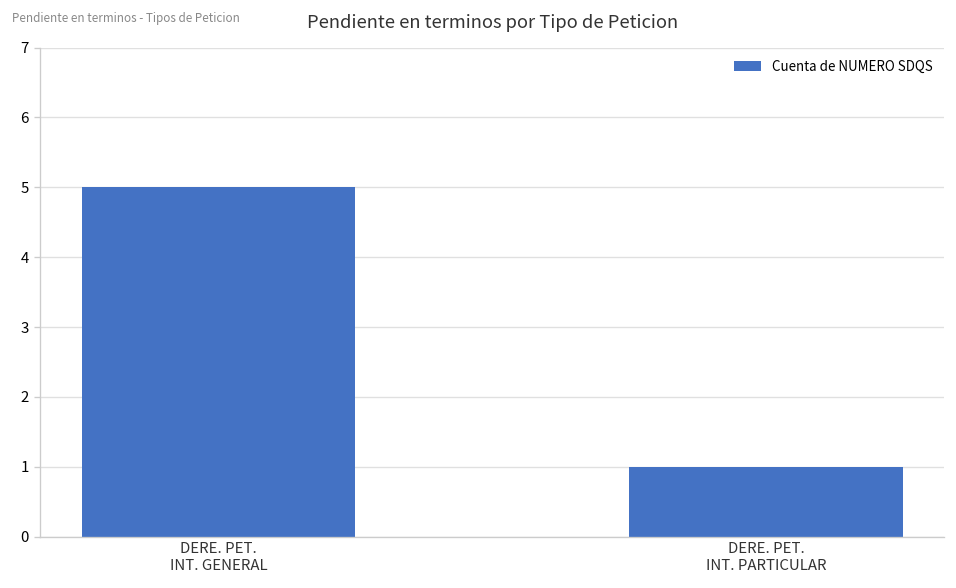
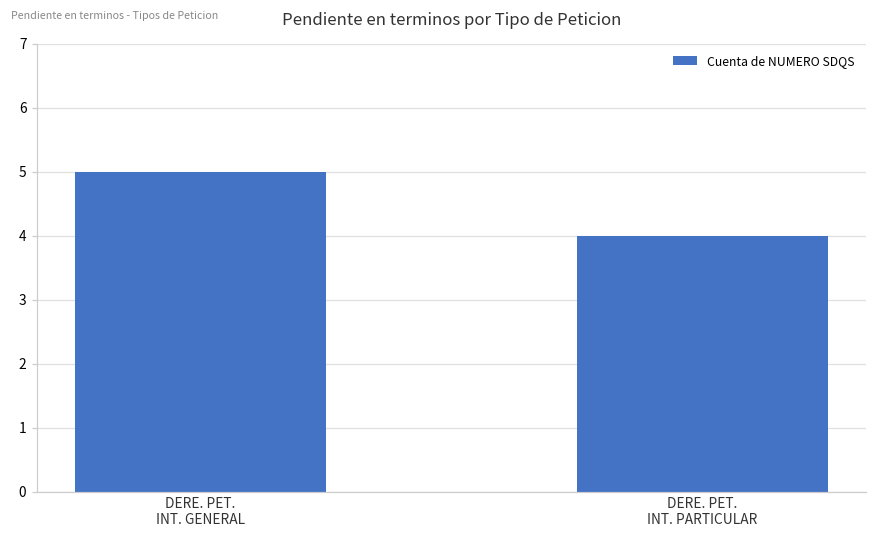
DERE. PET. INT. PARTICULAR: 1 -> 4
